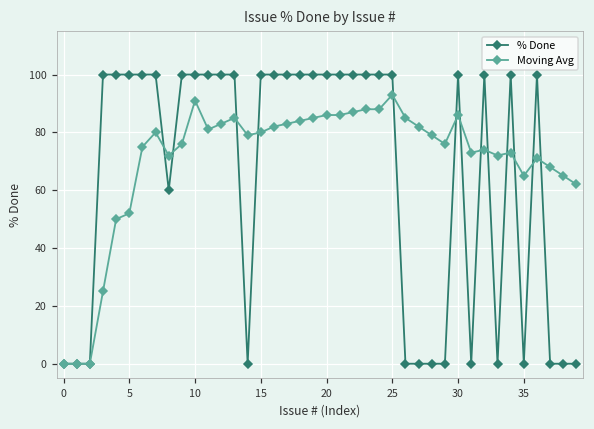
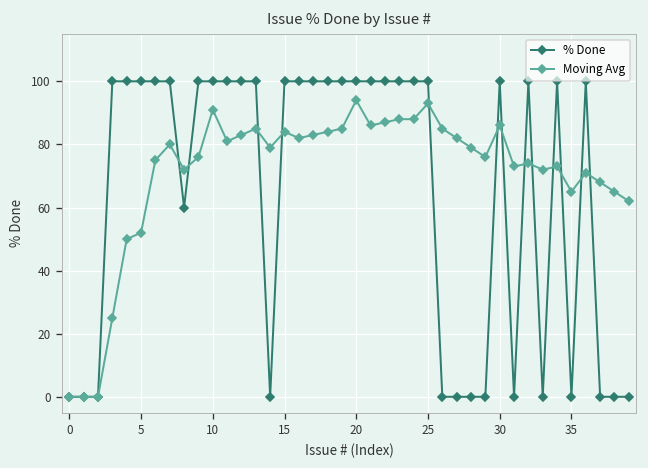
Moving Avg, 15: 80 -> 84
Moving Avg, 20: 86 -> 94
